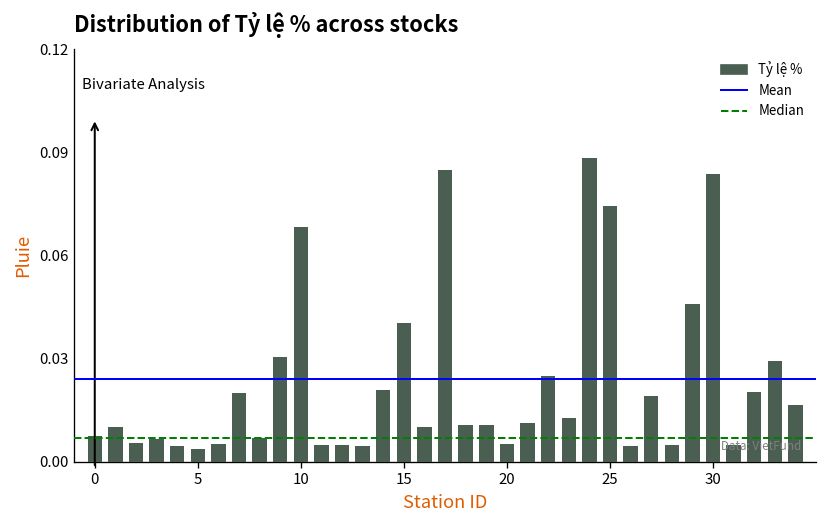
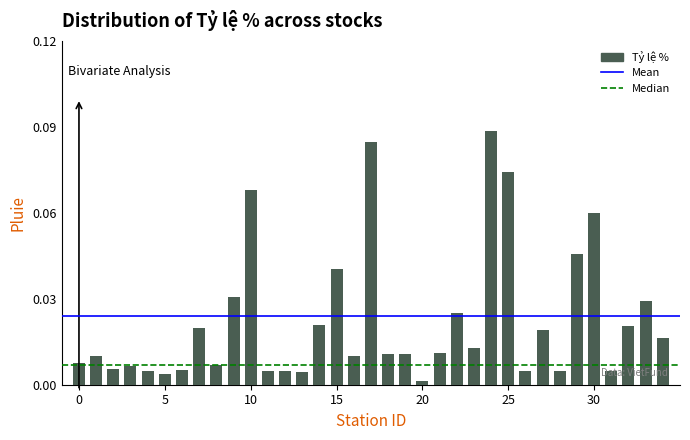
20: 0.005 -> 0.001
30: 0.084 -> 0.060
